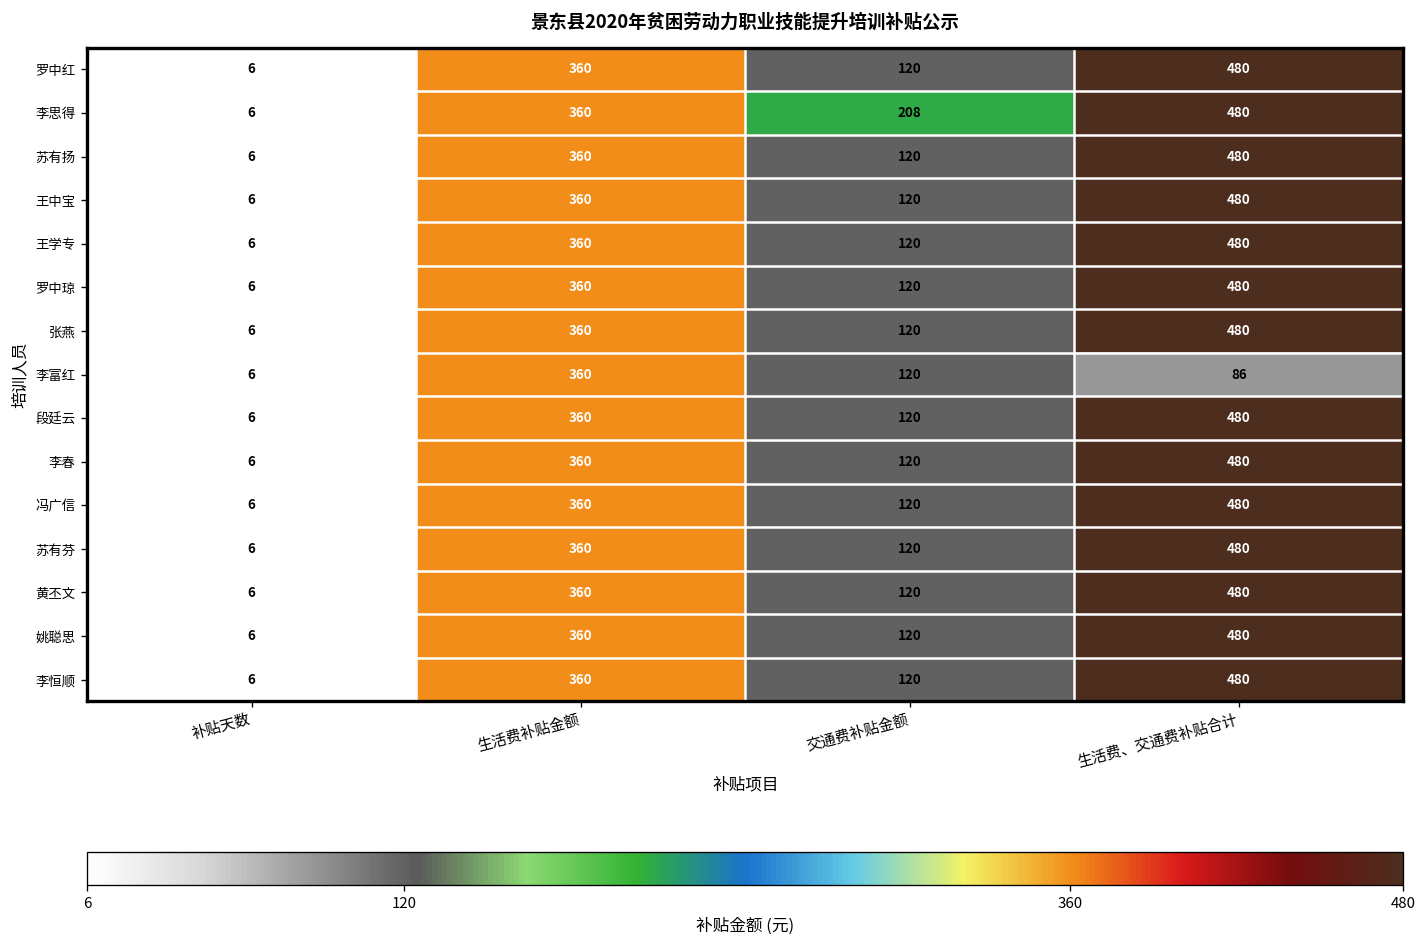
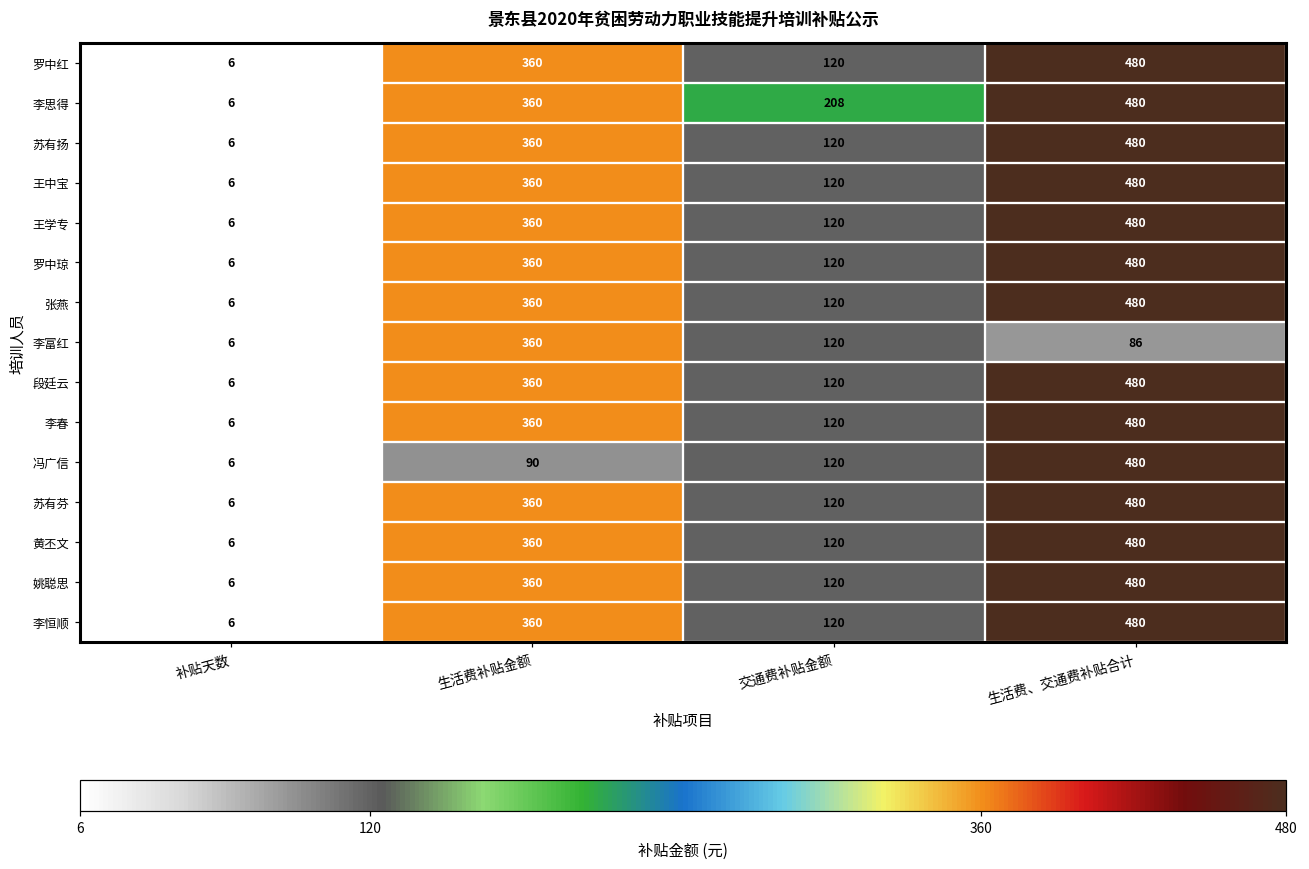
冯广信, 生活费补贴金额: 360 -> 90
